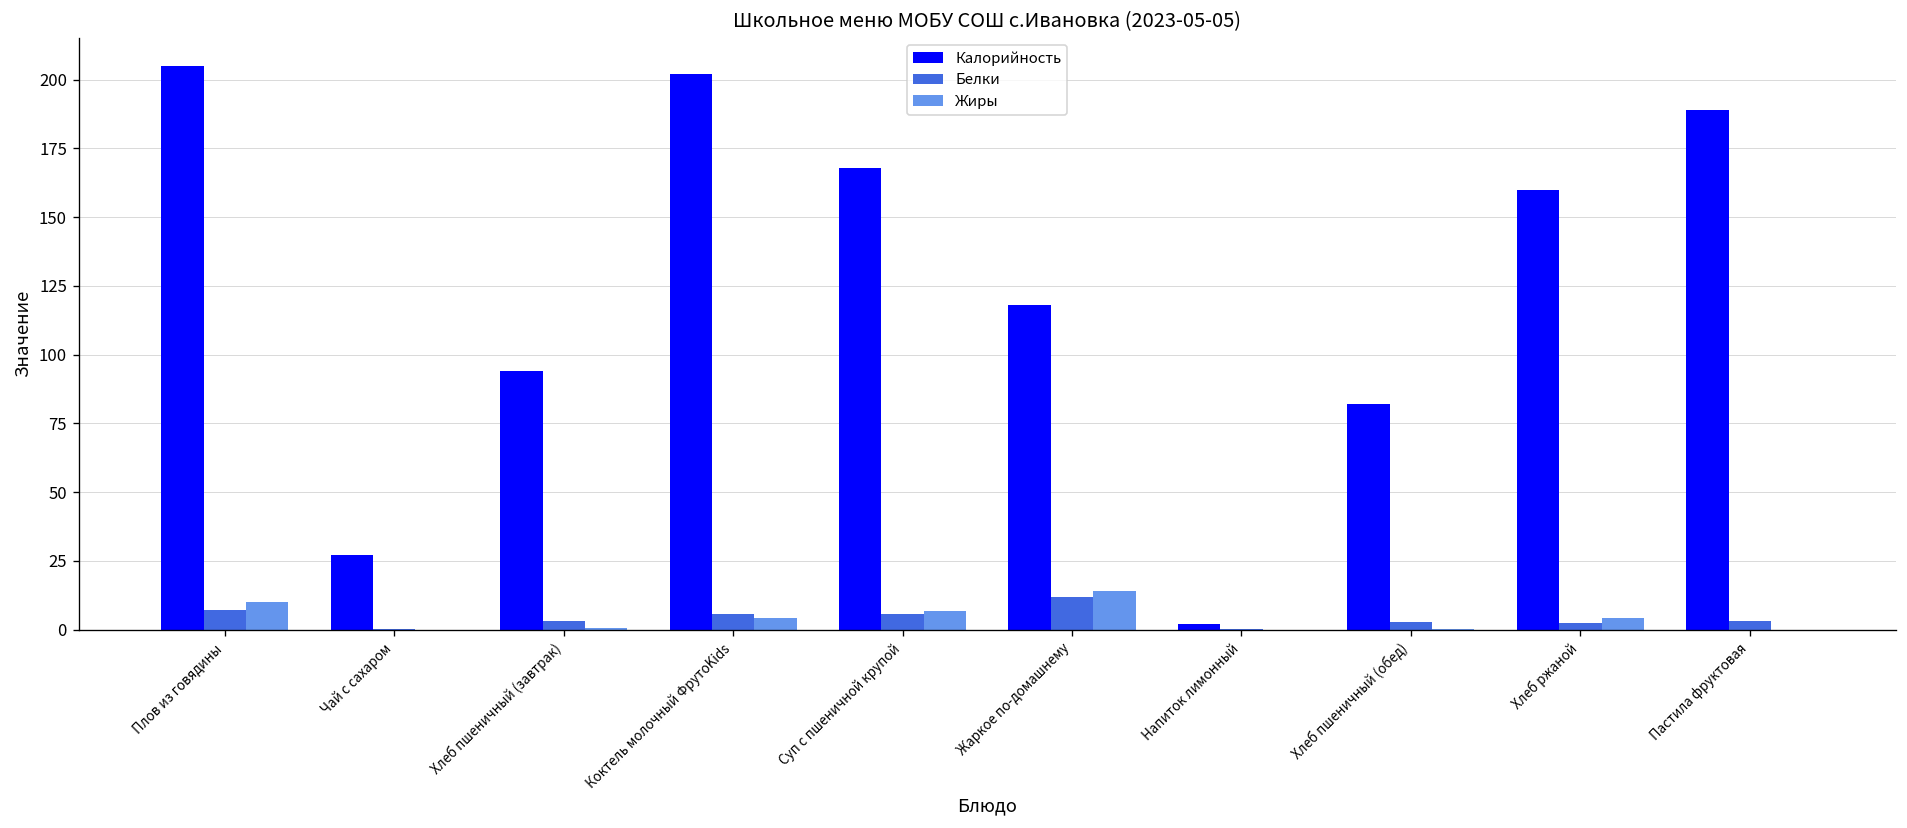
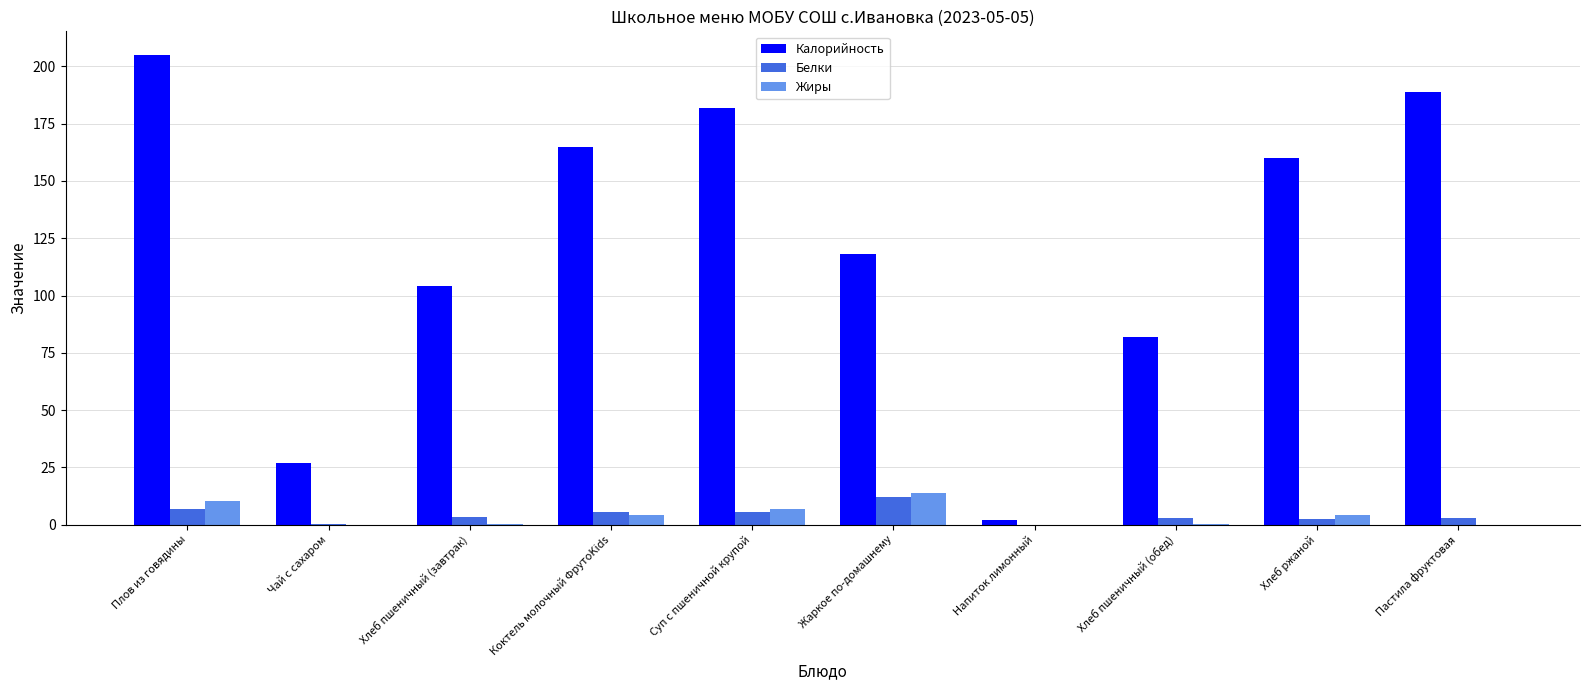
Калорийность, Хлеб пшеничный (завтрак): 94 -> 104
Калорийность, Коктель молочный ФрутоKids: 202 -> 165
Калорийность, Суп с пшеничной крупой: 168 -> 182
